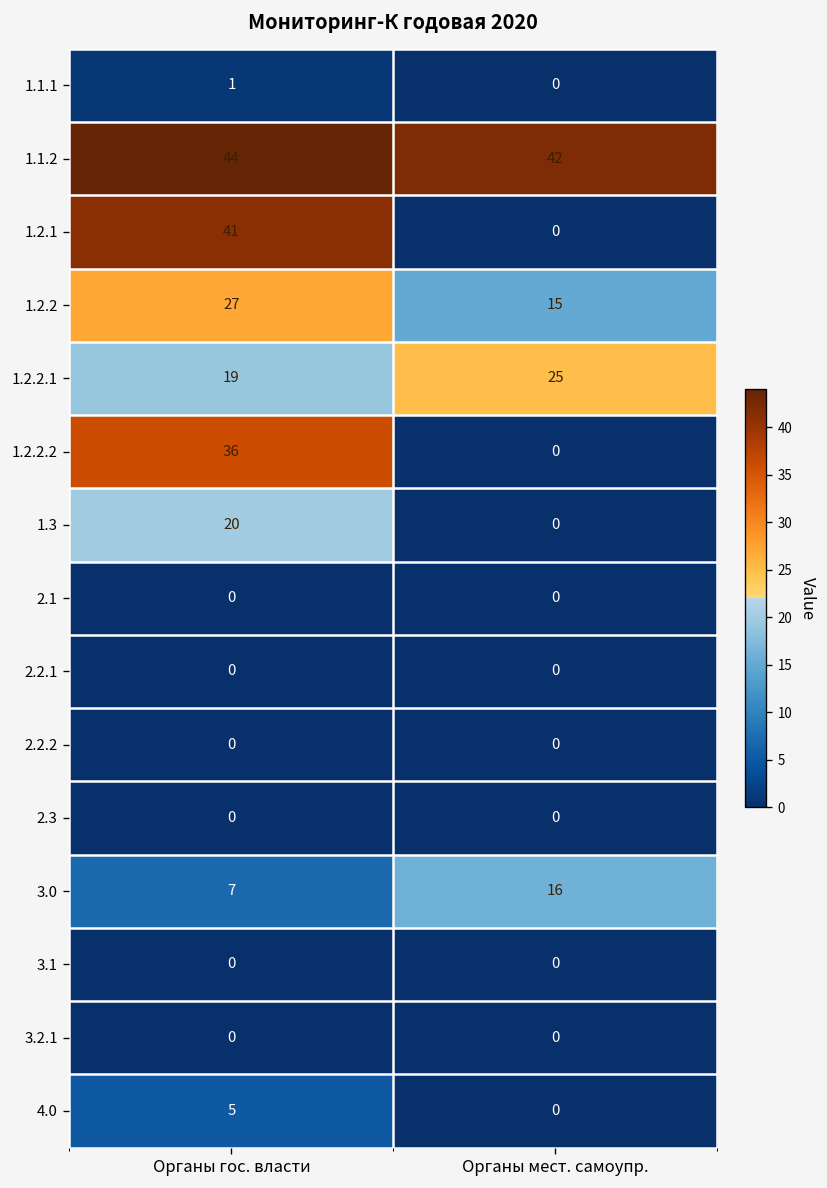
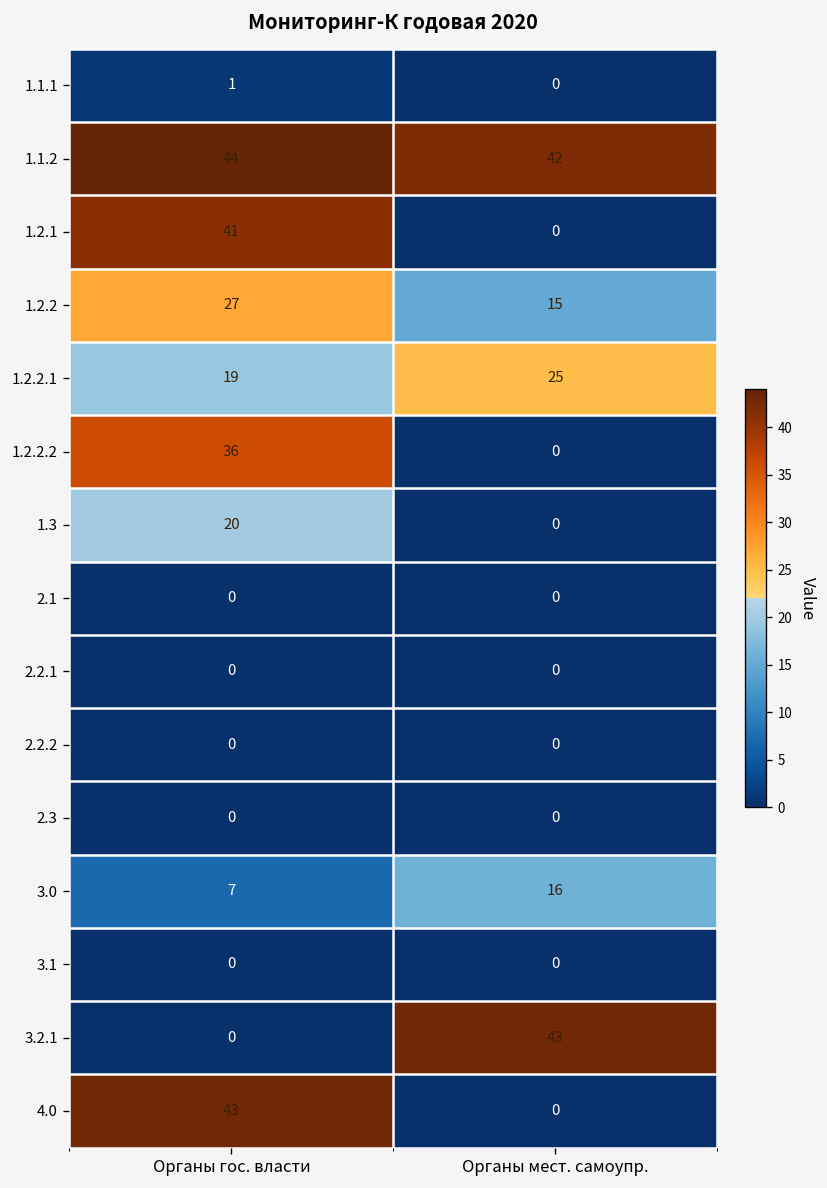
3.2.1, Органы мест. самоупр.: 0 -> 43
4.0, Органы гос. власти: 5 -> 43
